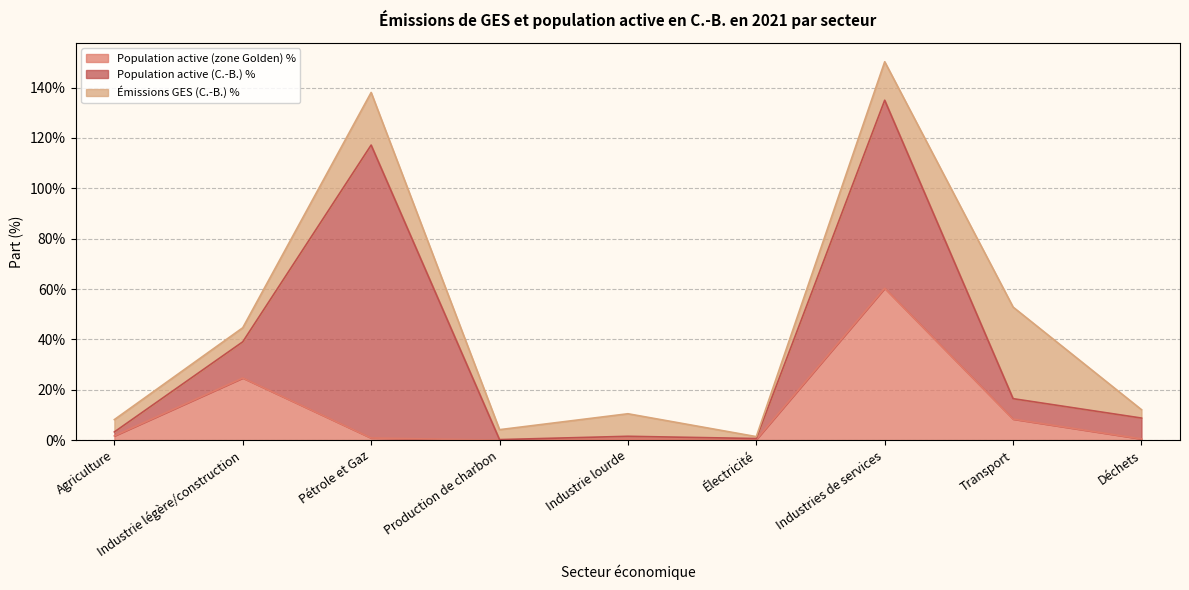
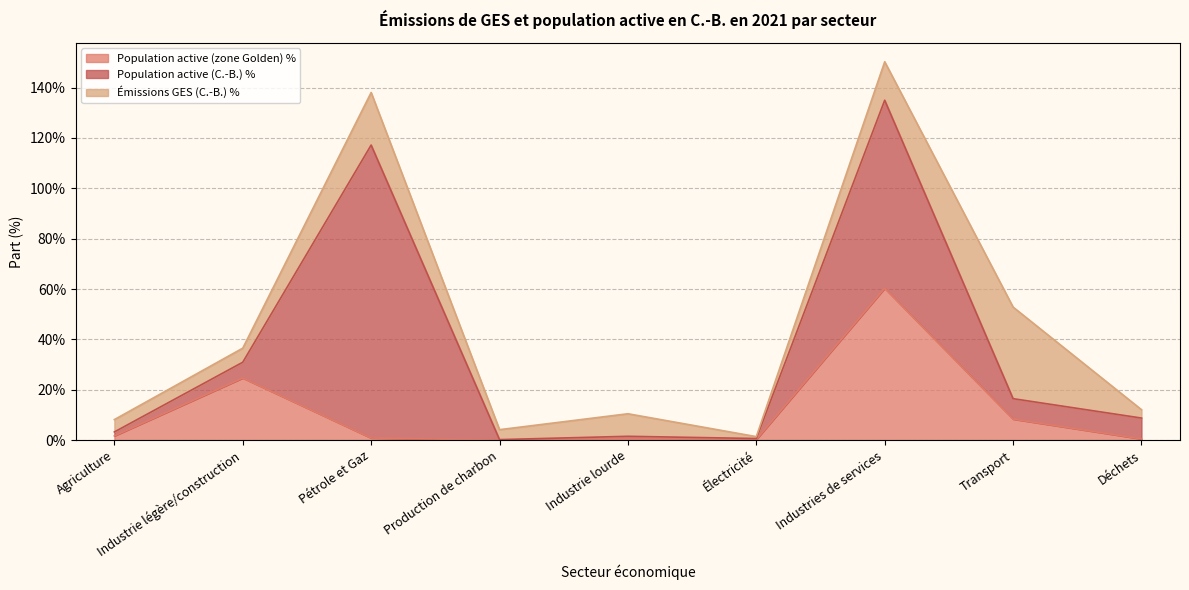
Population active (C.-B.) %, Industrie légère/construction: 14% -> 6%
